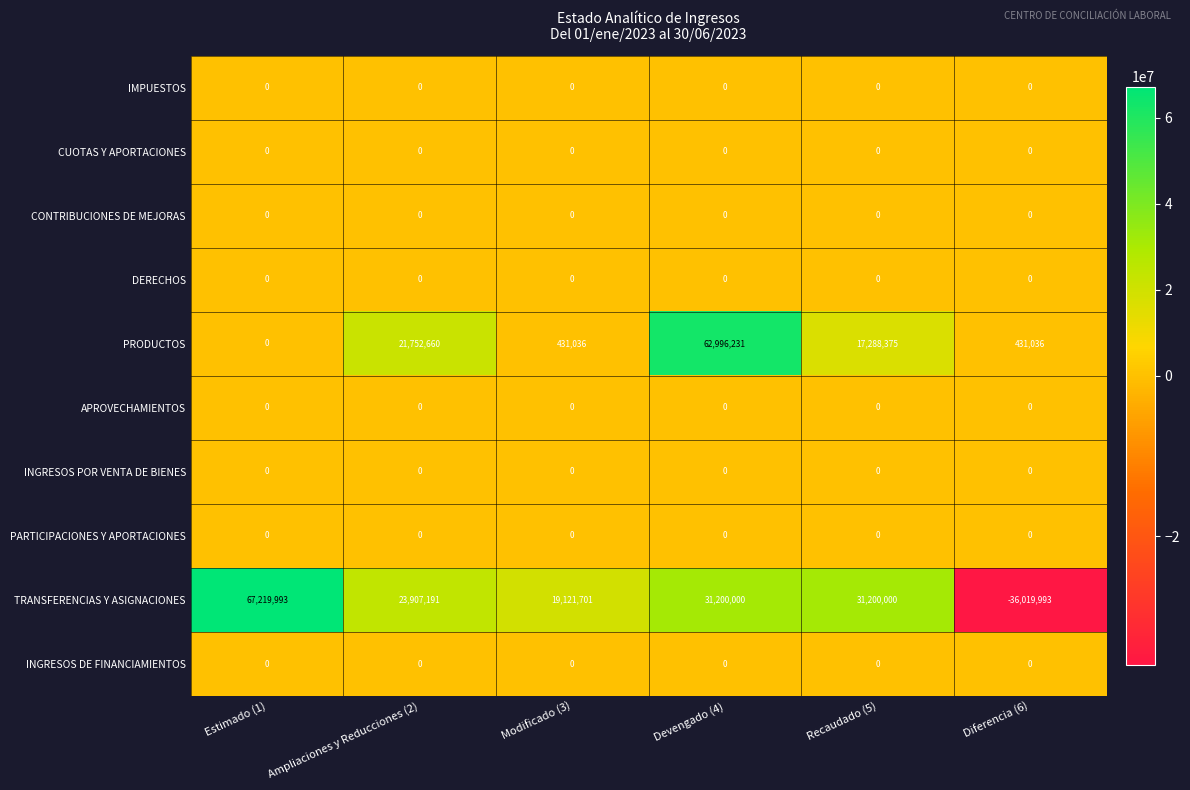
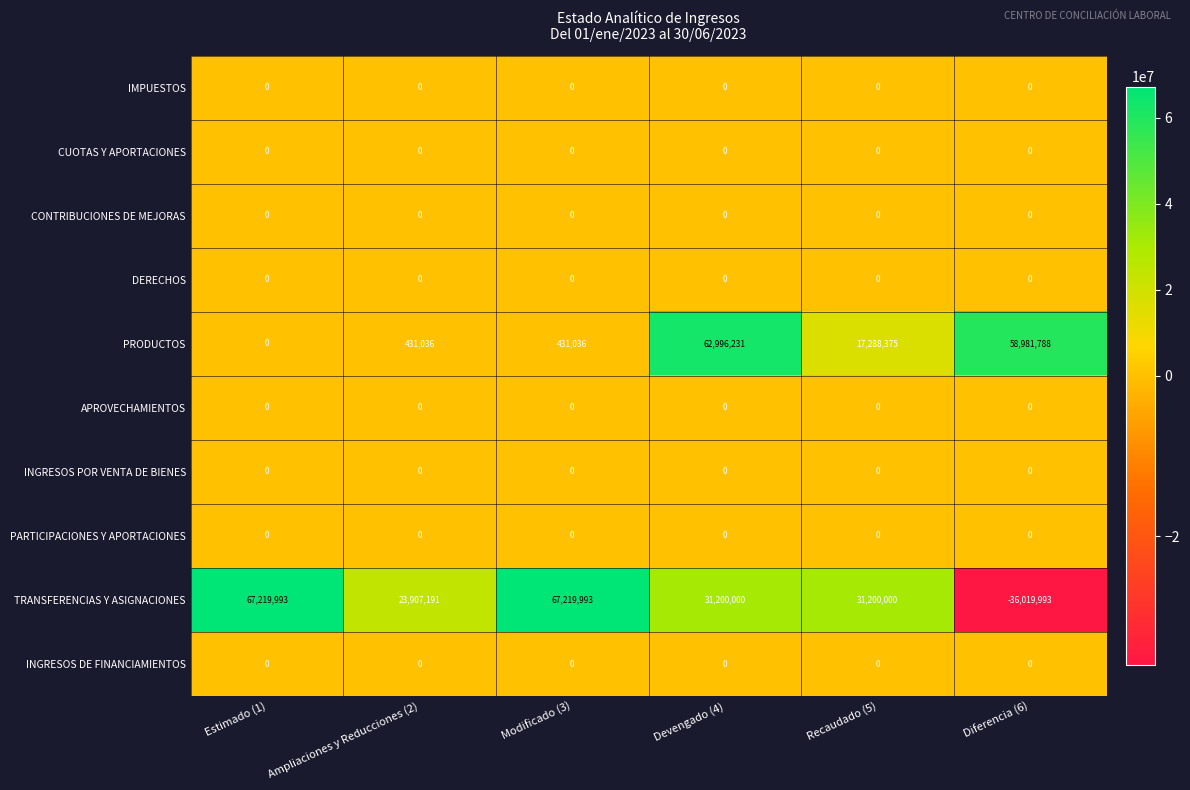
PRODUCTOS, Ampliaciones y Reducciones (2): 21,752,660 -> 431,036
PRODUCTOS, Diferencia (6): 431,036 -> 58,981,788
TRANSFERENCIAS Y ASIGNACIONES, Modificado (3): 19,121,701 -> 67,219,993
